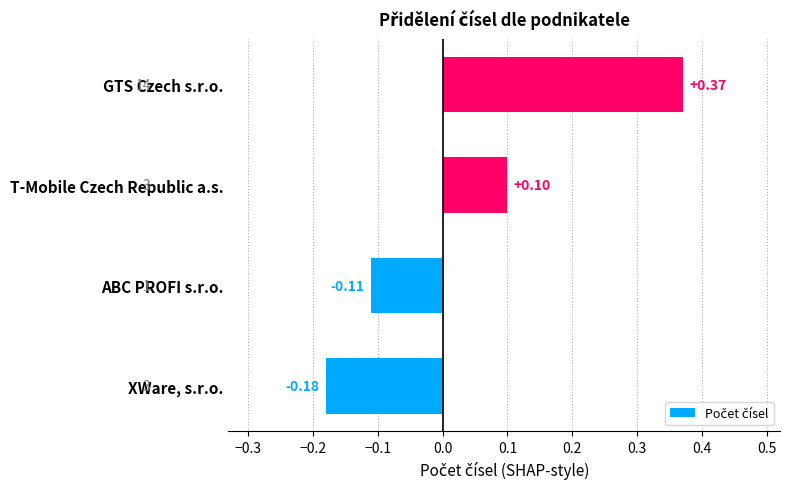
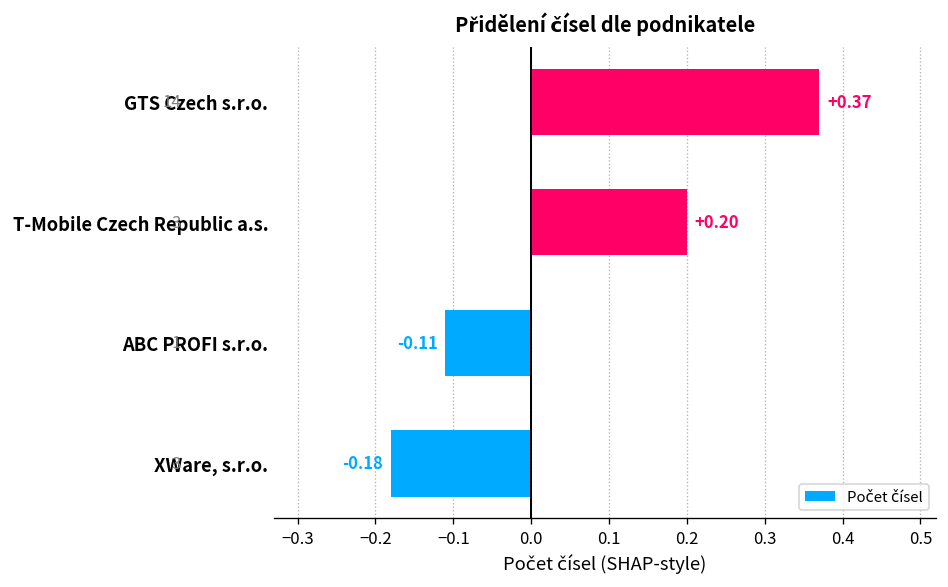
T-Mobile Czech Republic a.s.: +0.10 -> +0.20
